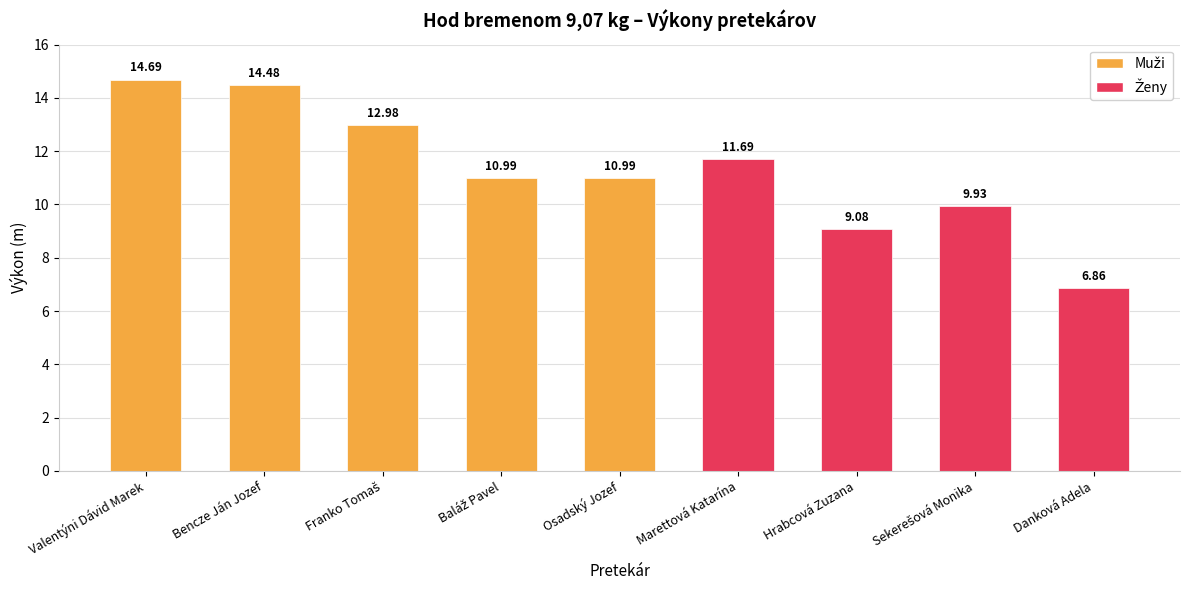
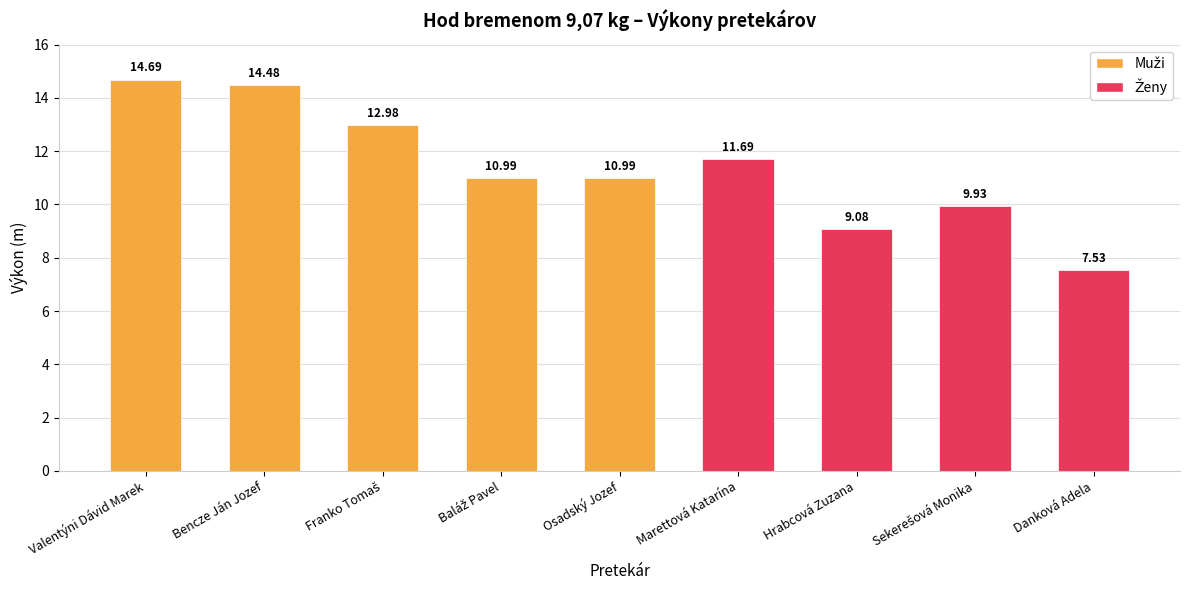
Danková Adela: 6.86 -> 7.53
